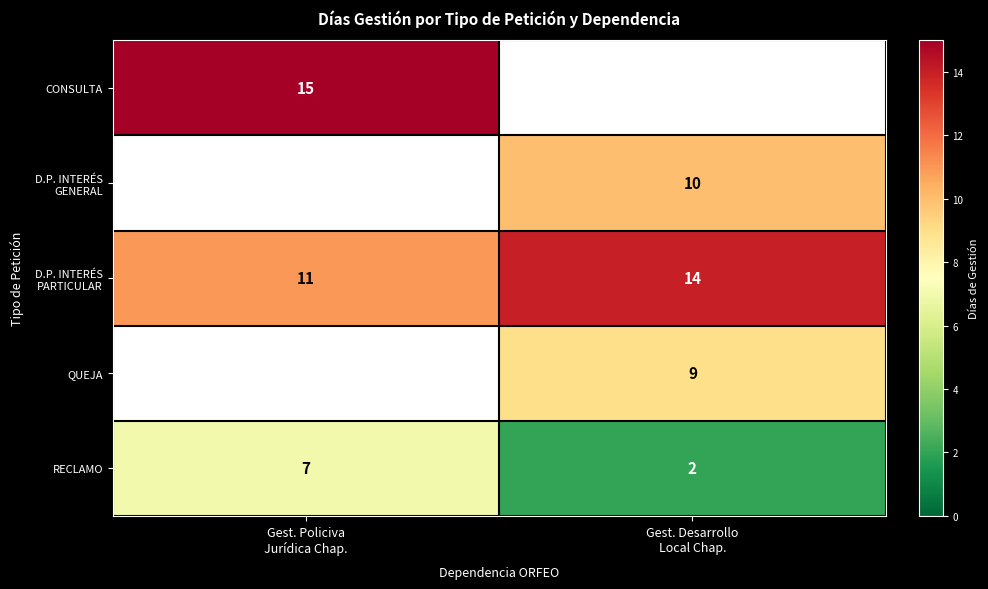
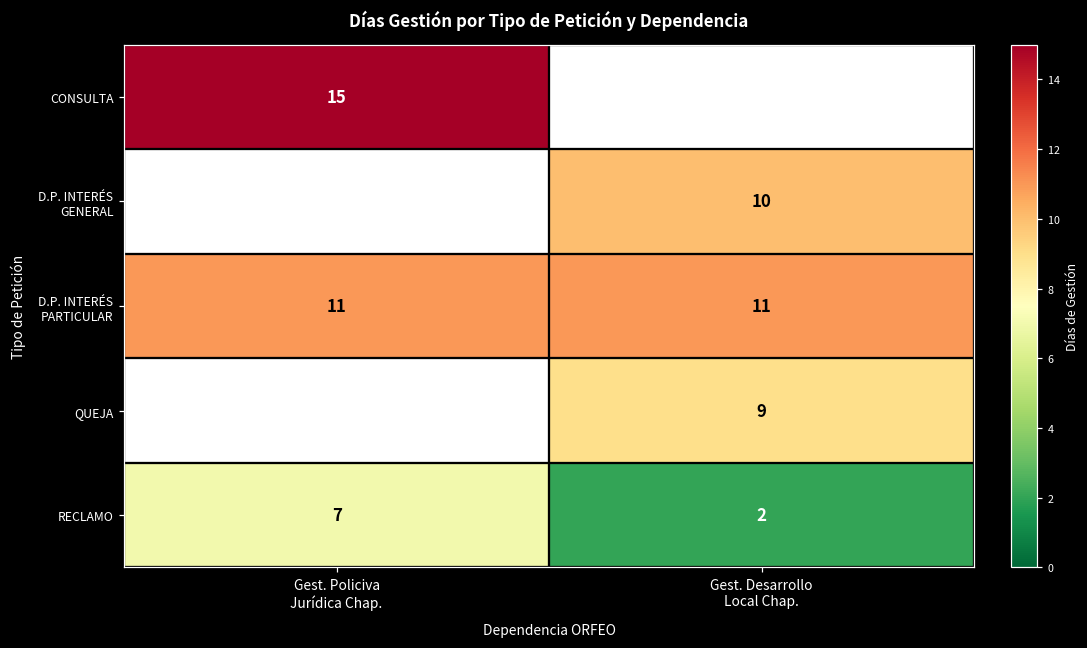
D.P. INTERÉS PARTICULAR, Gest. Desarrollo Local Chap.: 14 -> 11
